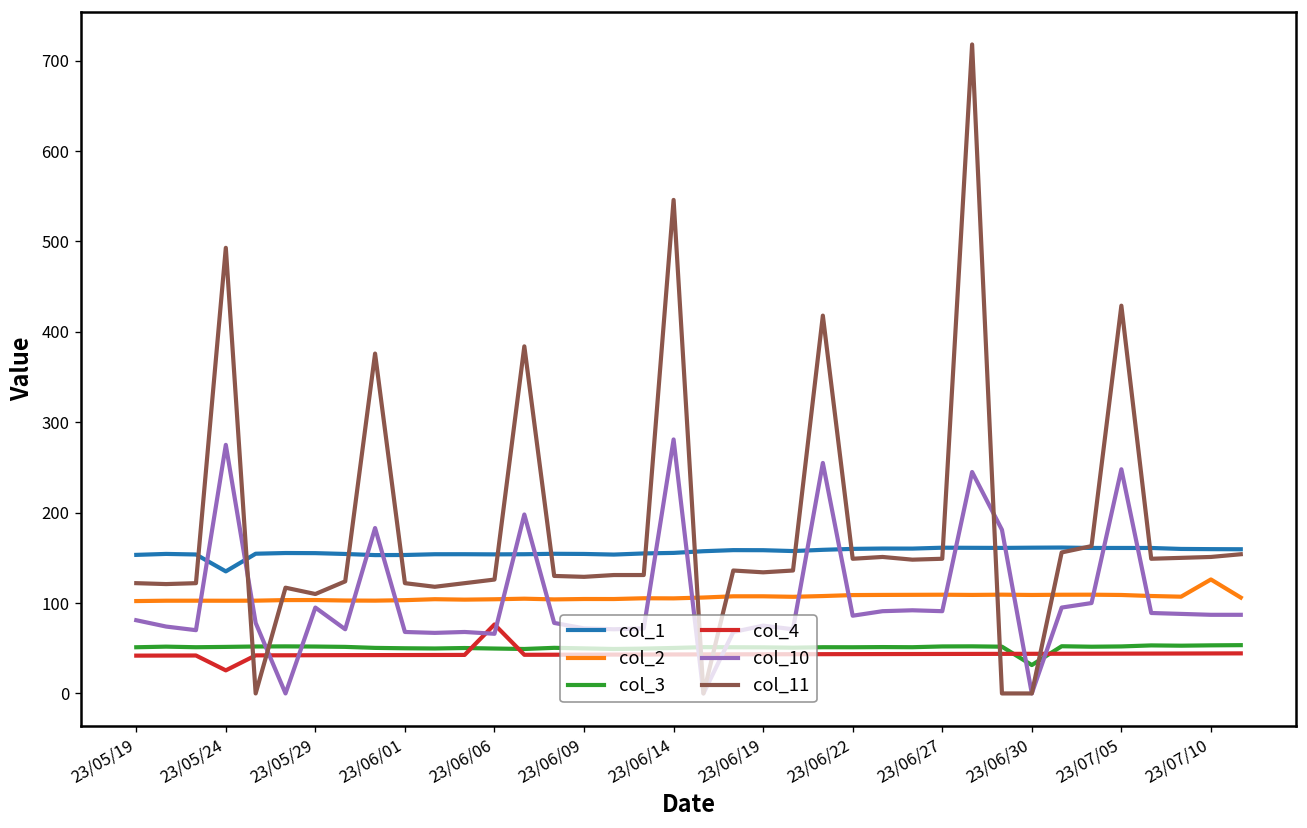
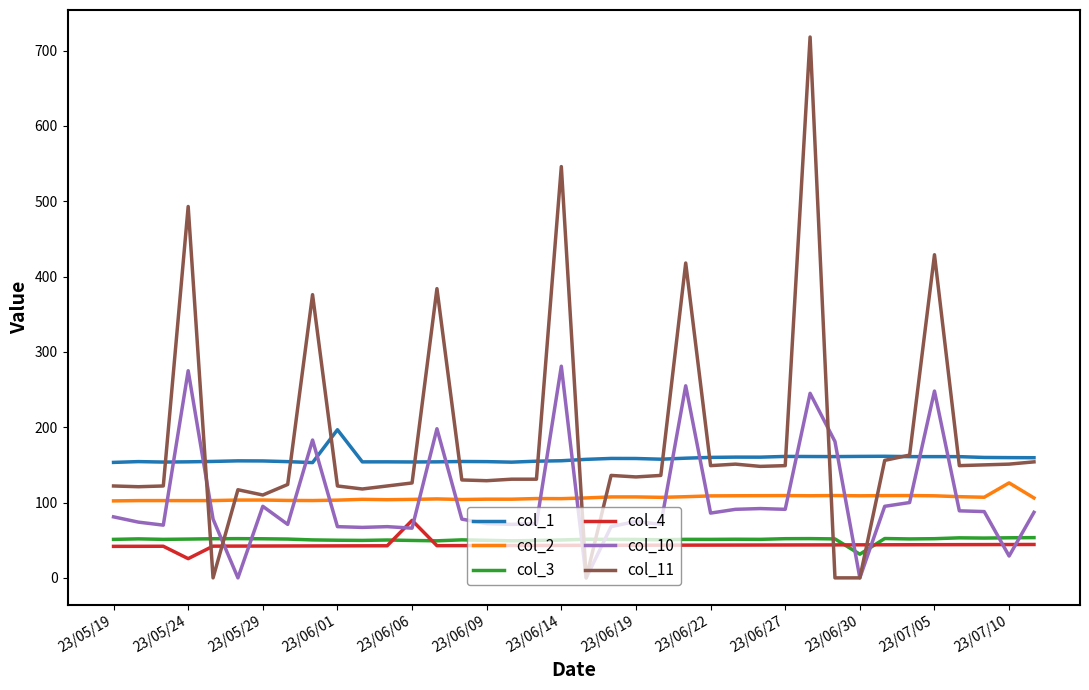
col_1, 23/05/24: 140 -> 150
col_1, 23/06/01: 150 -> 200
col_10, 23/07/10: 90 -> 30
